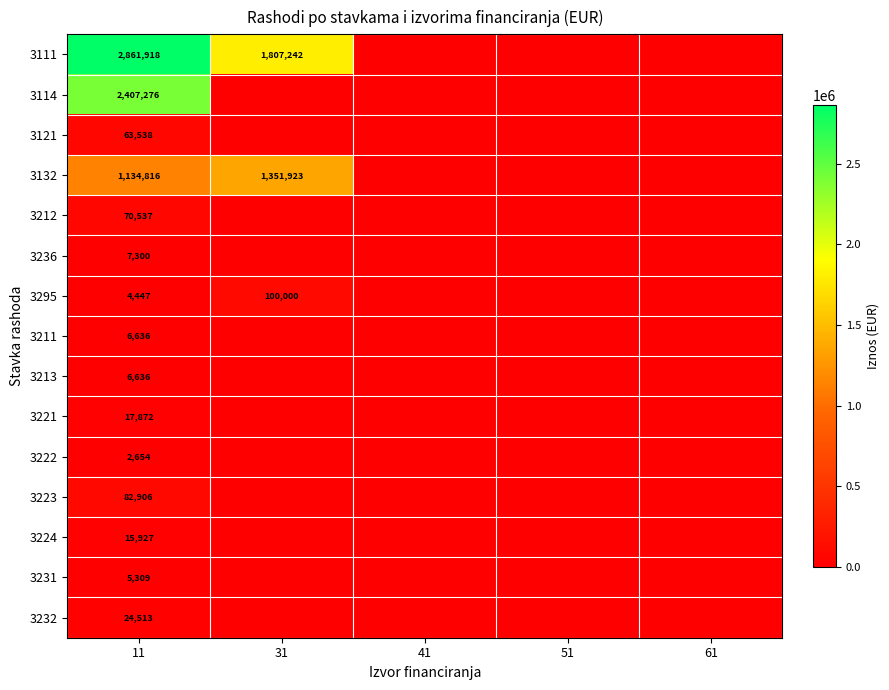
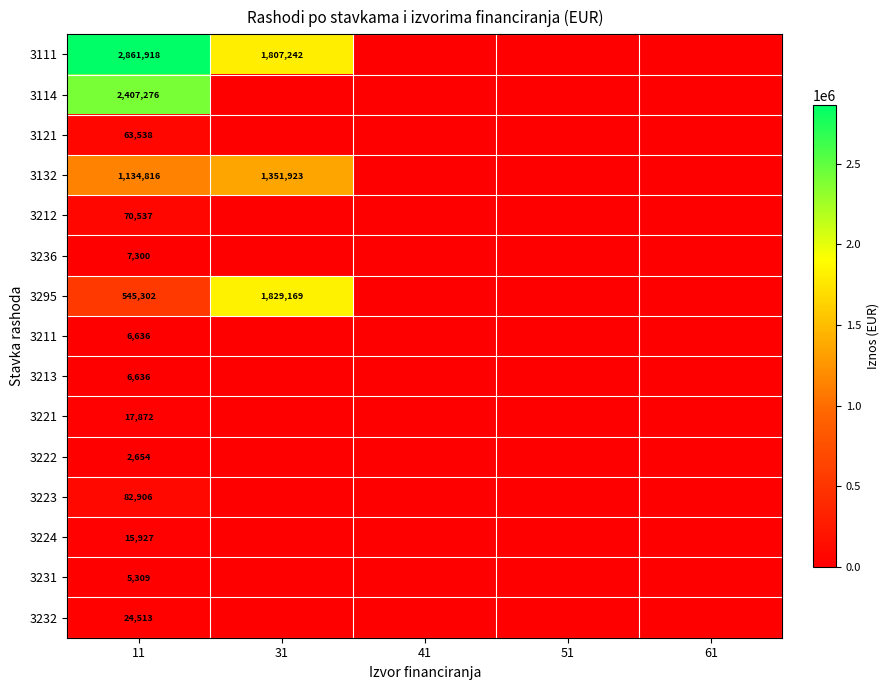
3295, 11: 4,447 -> 545,302
3295, 31: 100,000 -> 1,829,169
